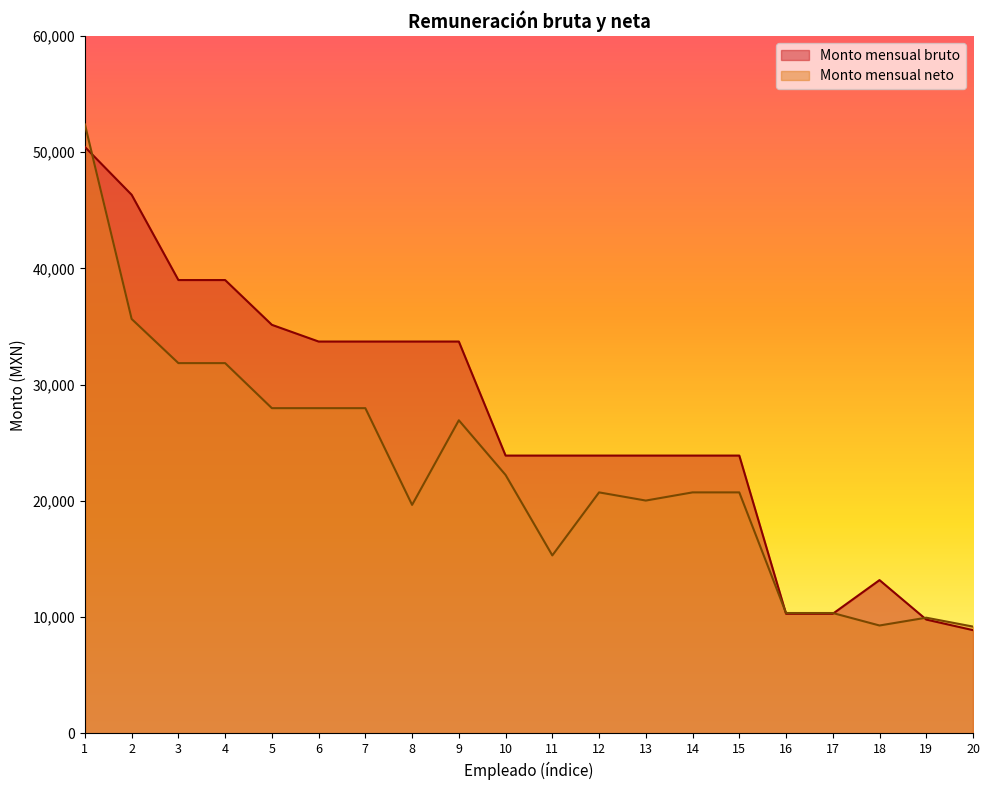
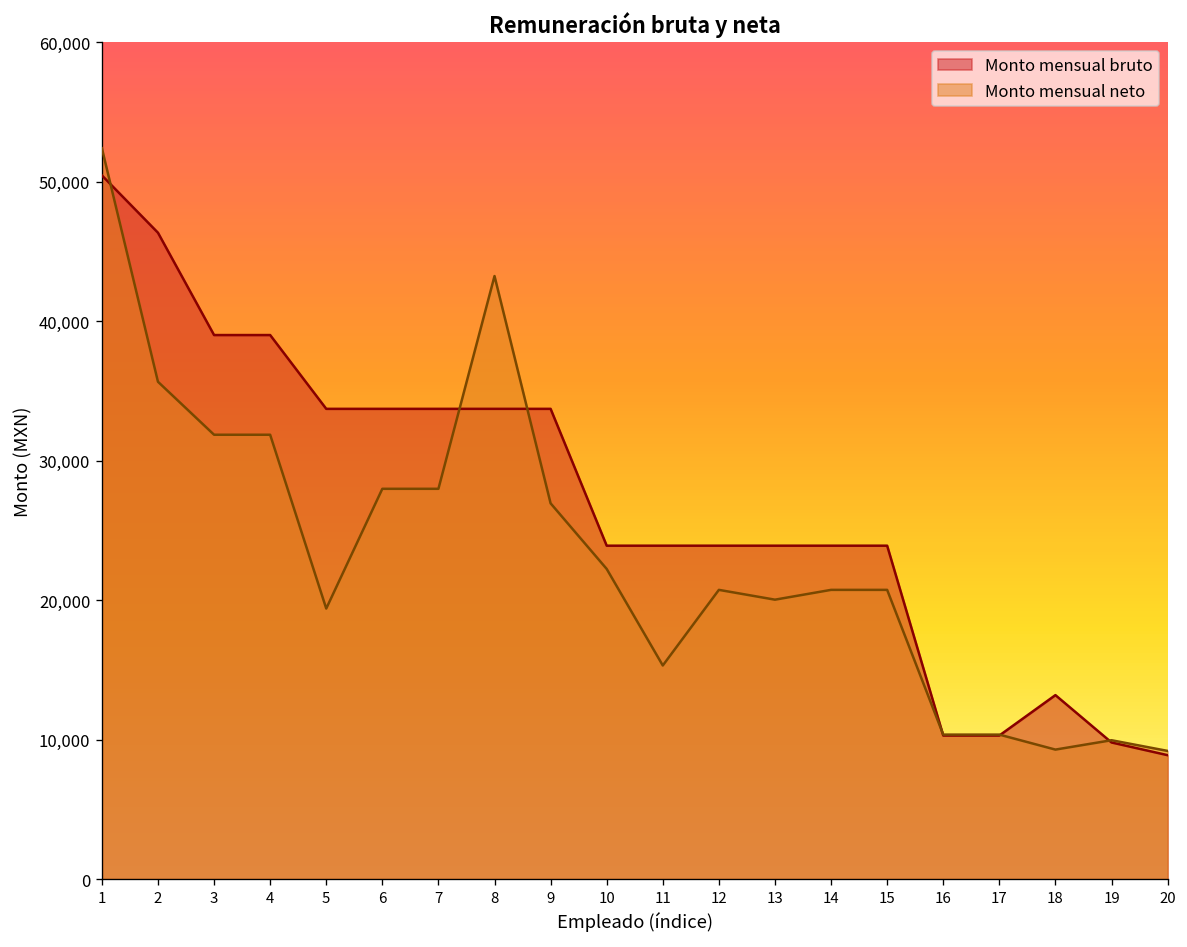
Monto mensual bruto, 5: 35,200 -> 33,700
Monto mensual neto, 5: 28,000 -> 19,400
Monto mensual neto, 8: 19,700 -> 43,200
